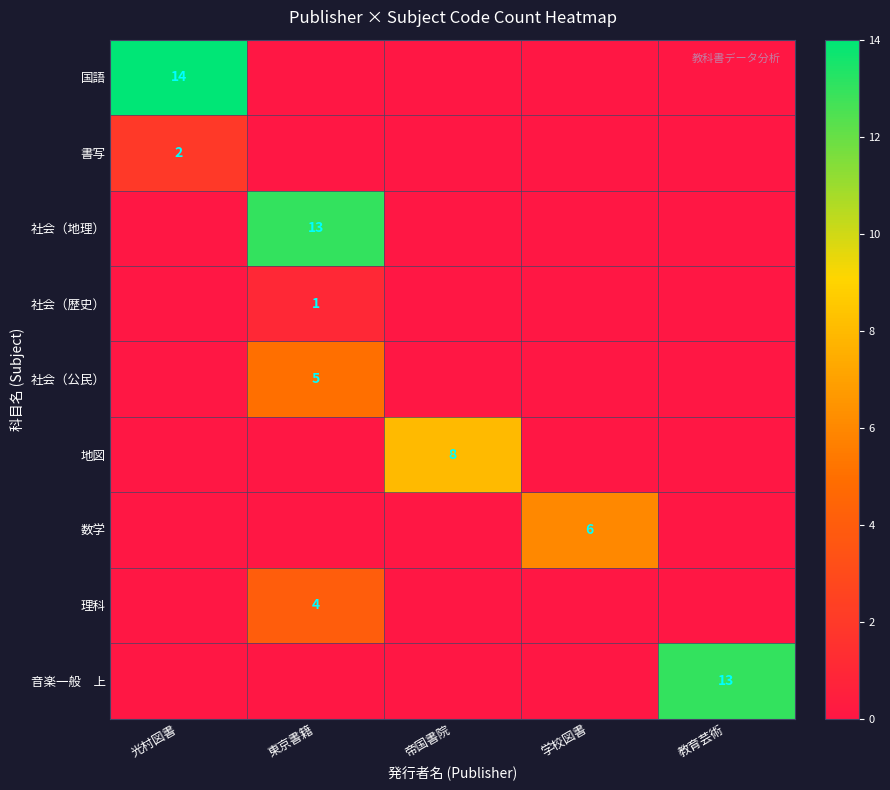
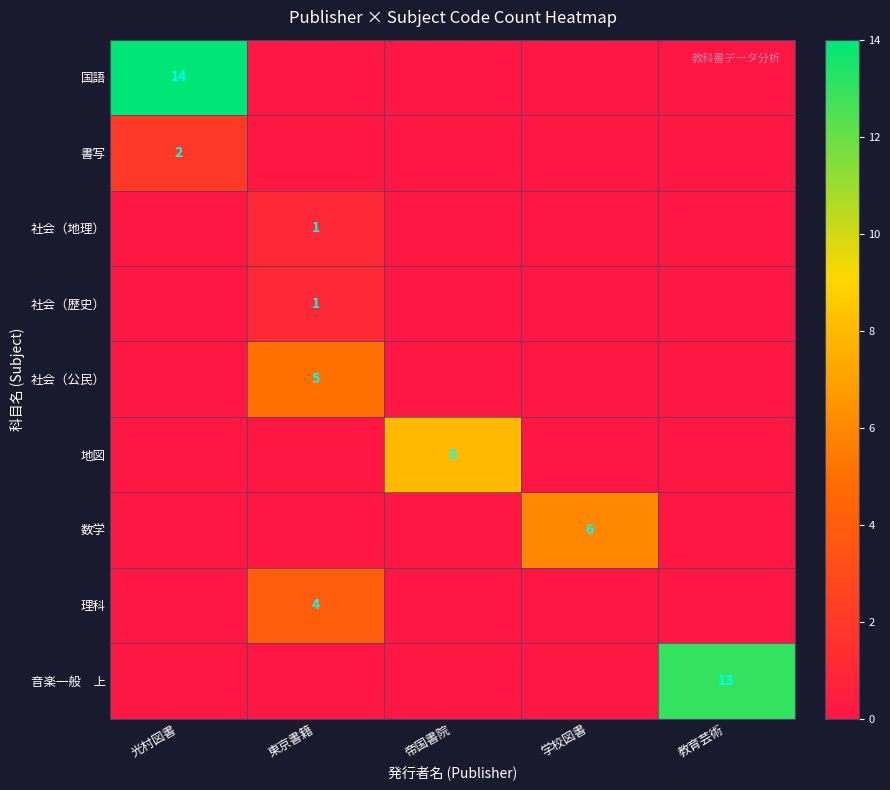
社会（地理）, 東京書籍: 13 -> 1
